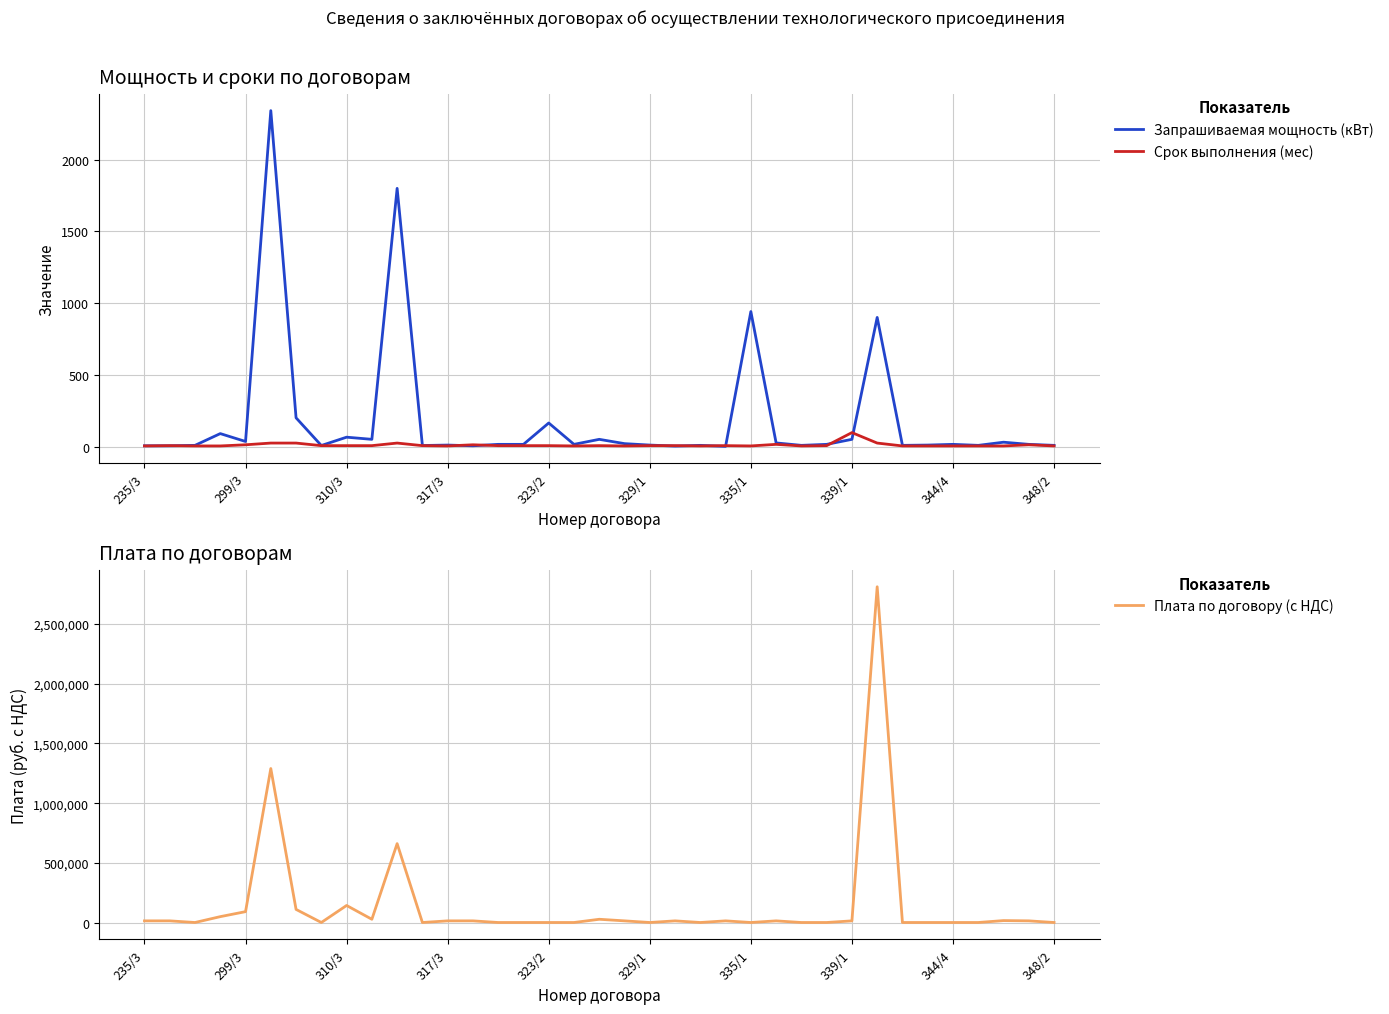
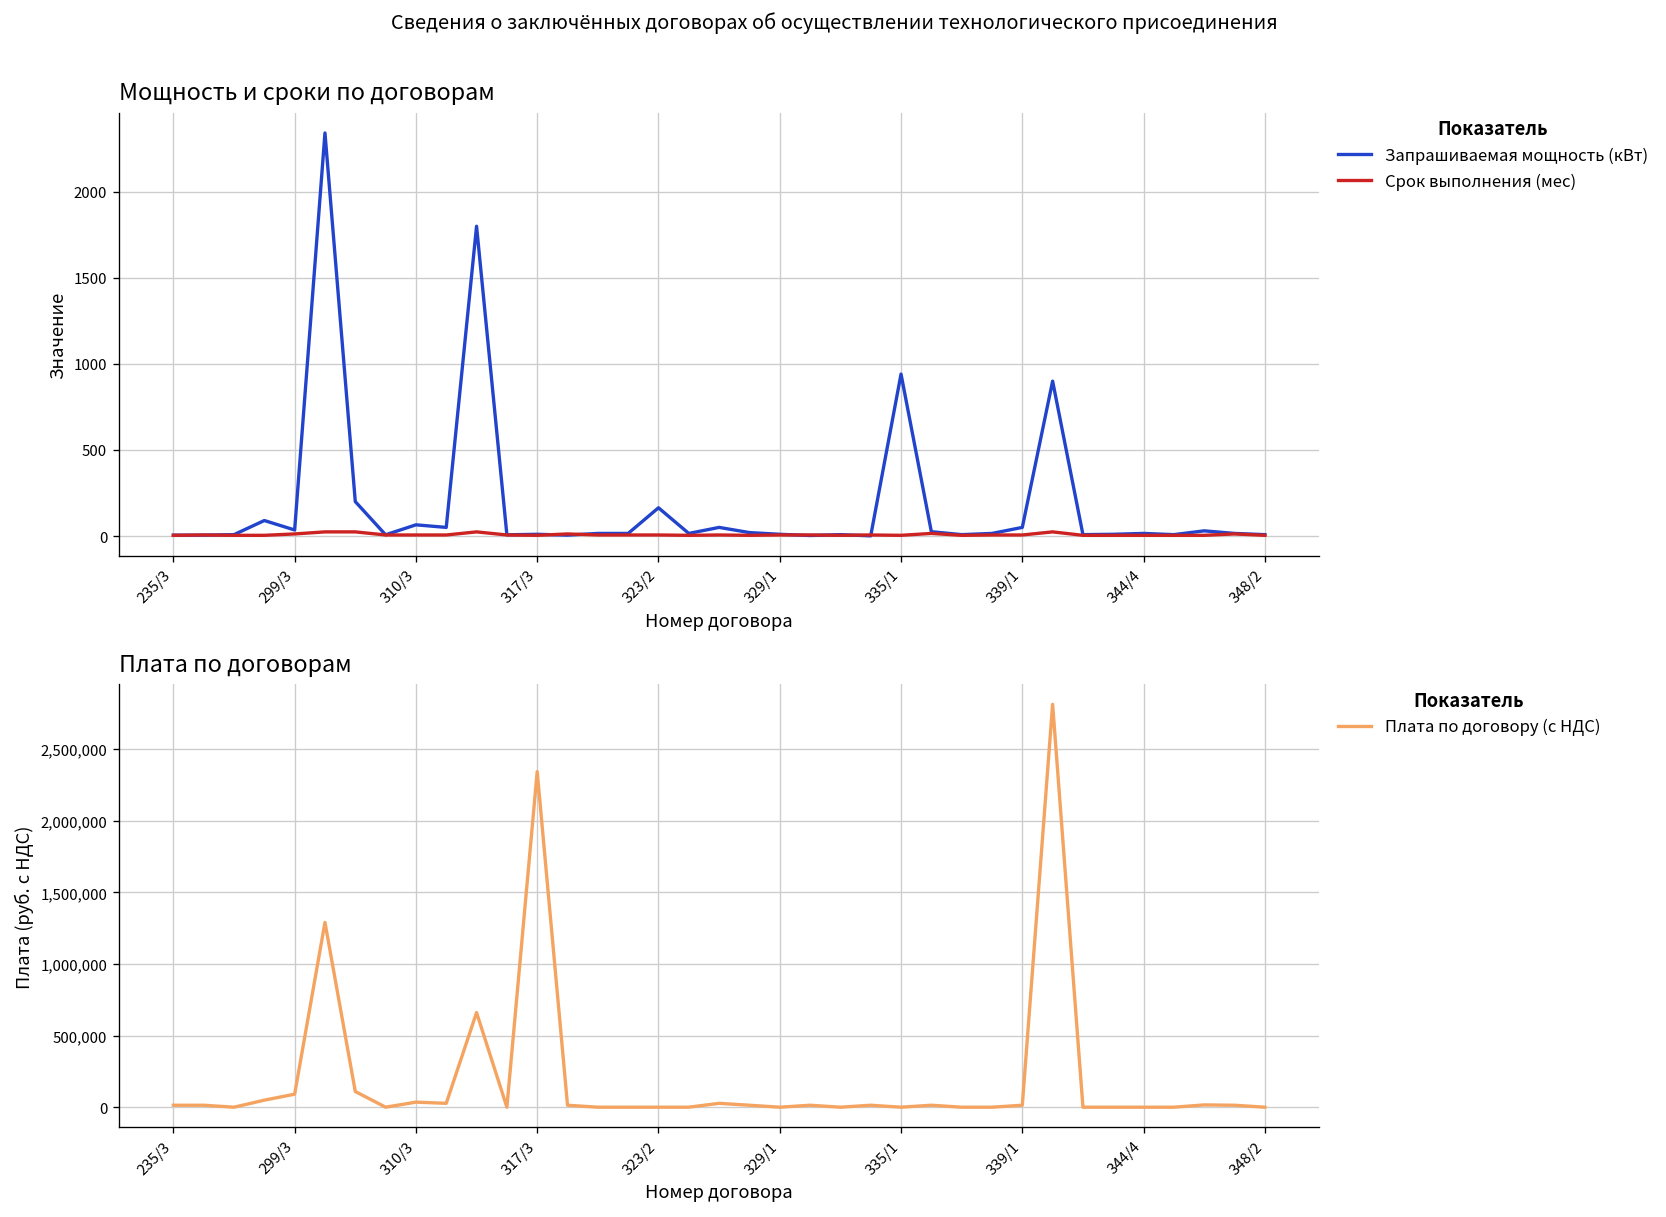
Мощность и сроки по договорам, Срок выполнения (мес), 339/1: 100 -> 10
Плата по договорам, 310/3: 140,000 -> 40,000
Плата по договорам, 317/3: 10,000 -> 2,340,000
